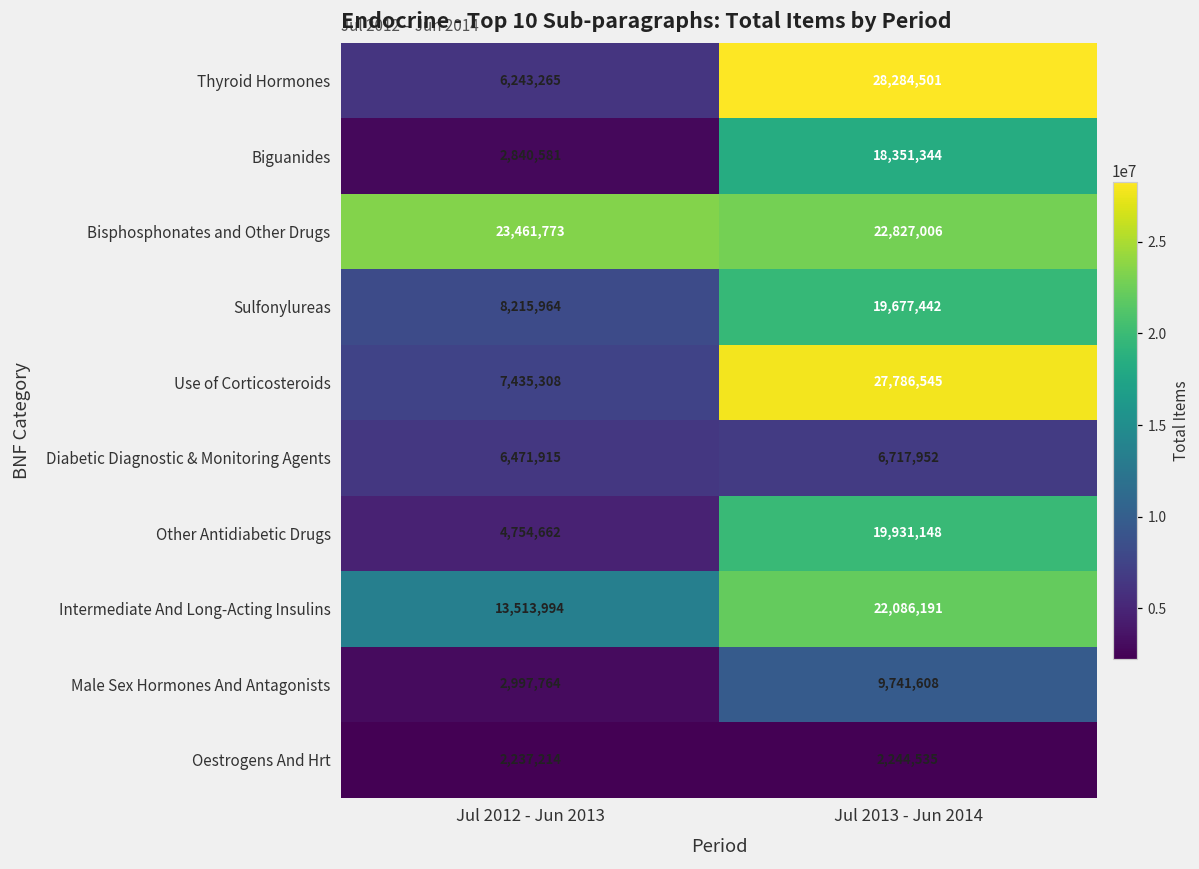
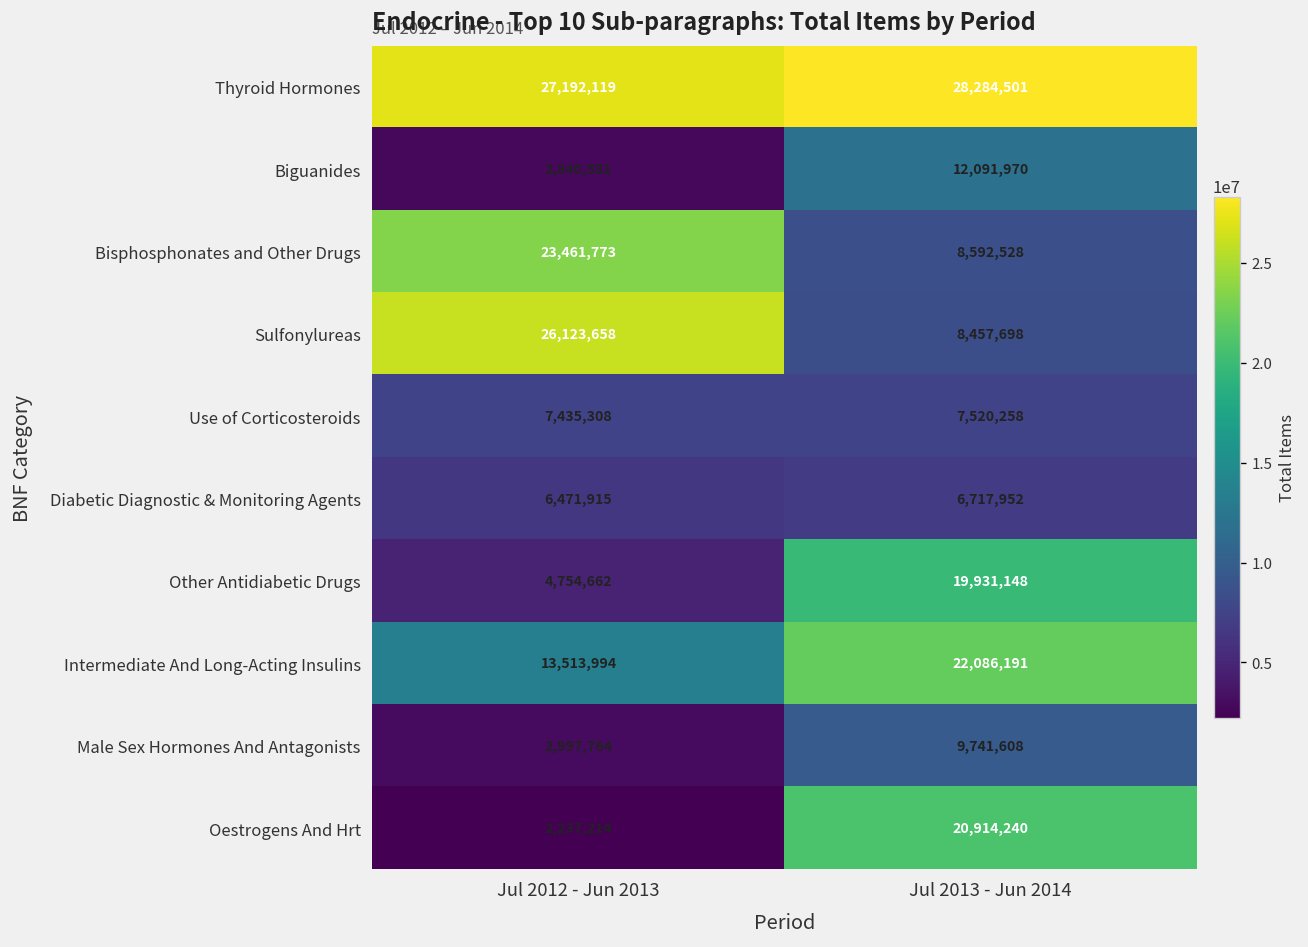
Thyroid Hormones, Jul 2012 - Jun 2013: 6,243,265 -> 27,192,119
Biguanides, Jul 2013 - Jun 2014: 18,351,344 -> 12,091,970
Bisphosphonates and Other Drugs, Jul 2013 - Jun 2014: 22,827,006 -> 8,592,528
Sulfonylureas, Jul 2012 - Jun 2013: 8,215,964 -> 26,123,658
Sulfonylureas, Jul 2013 - Jun 2014: 19,677,442 -> 8,457,698
Use of Corticosteroids, Jul 2013 - Jun 2014: 27,786,545 -> 7,520,258
Oestrogens And Hrt, Jul 2013 - Jun 2014: 2,244,535 -> 20,914,240
